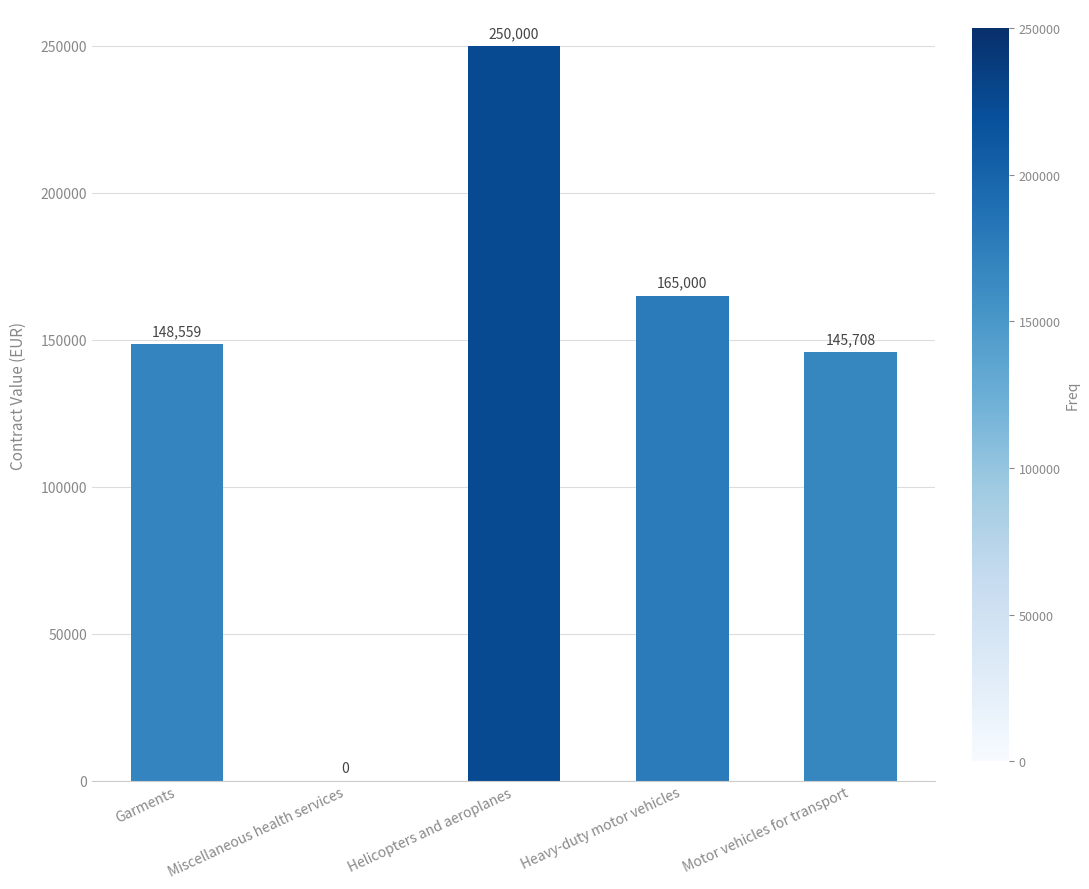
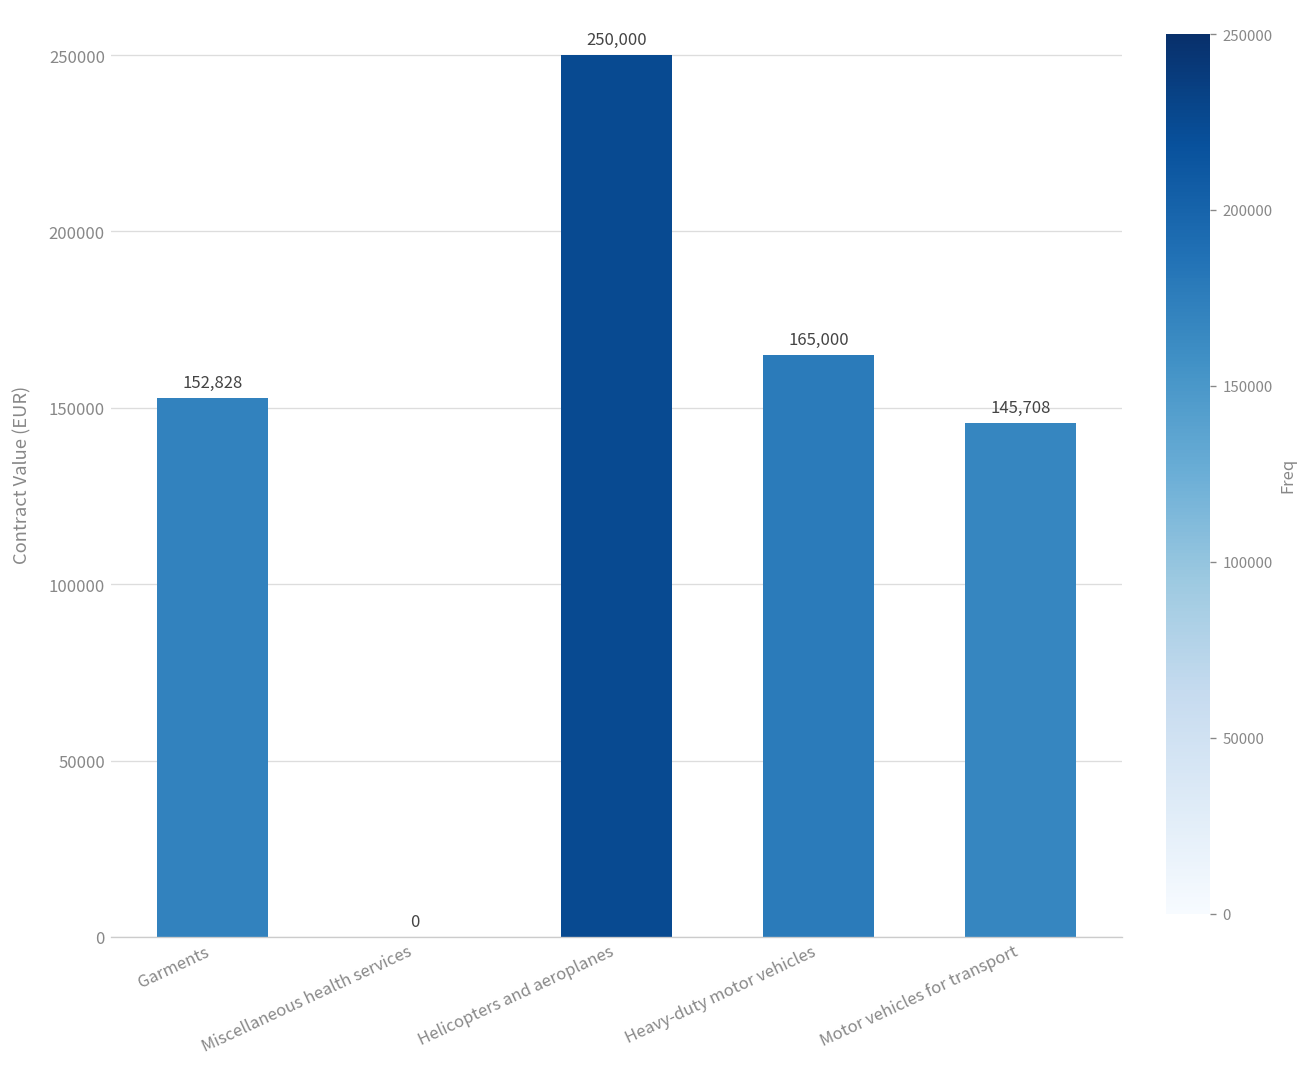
Garments: 148,559 -> 152,828
